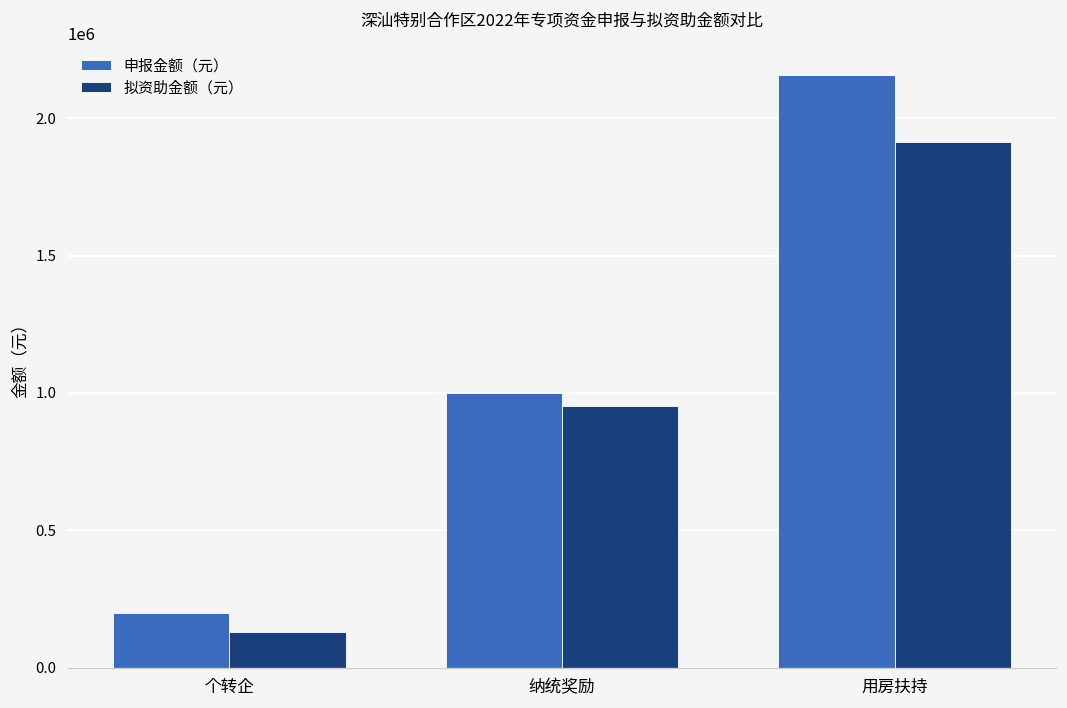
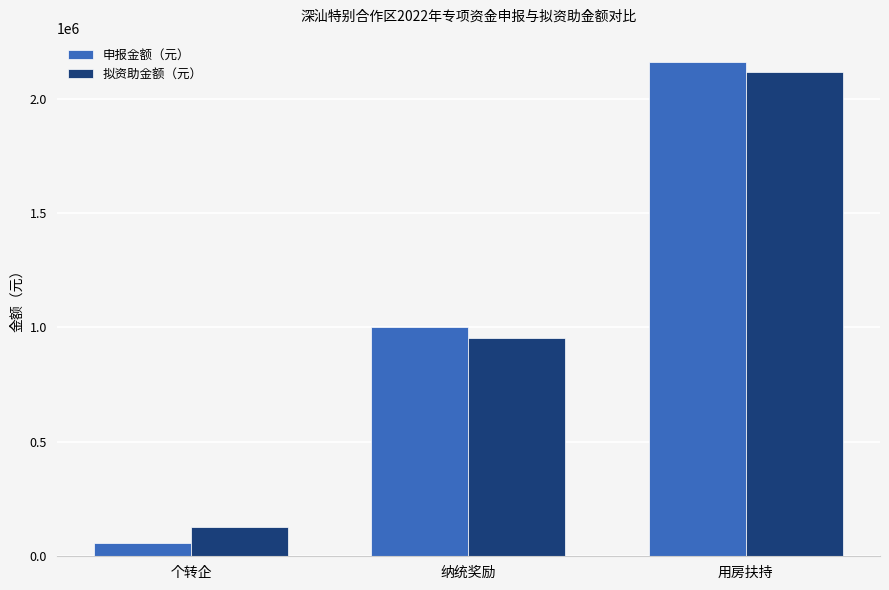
申报金额（元）, 个转企: 200000 -> 60000
拟资助金额（元）, 用房扶持: 1910000 -> 2120000
